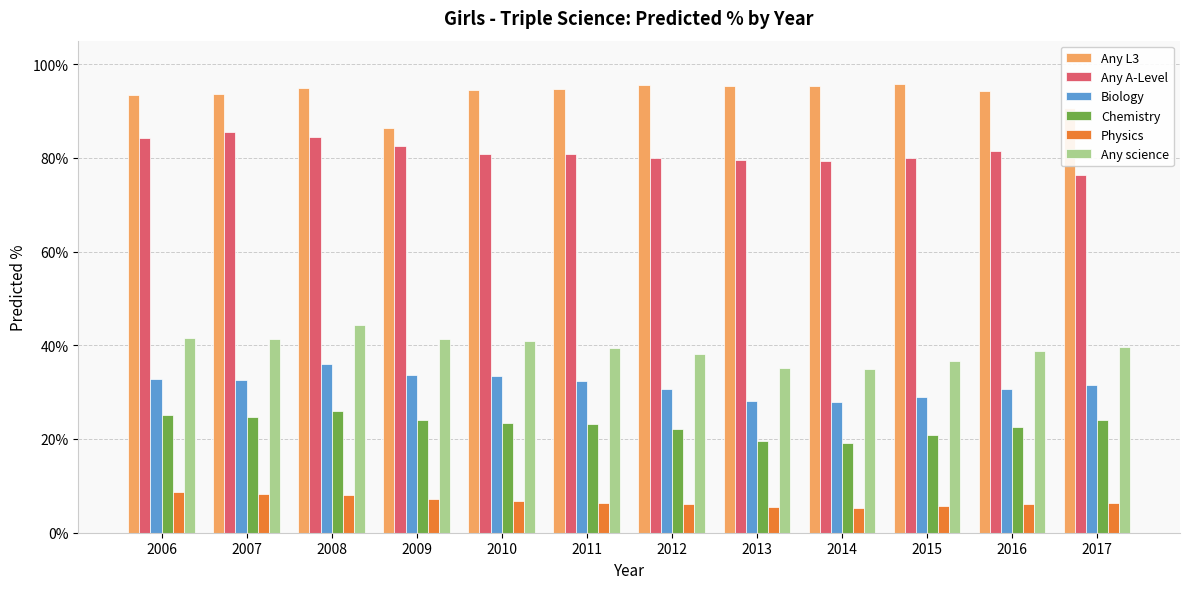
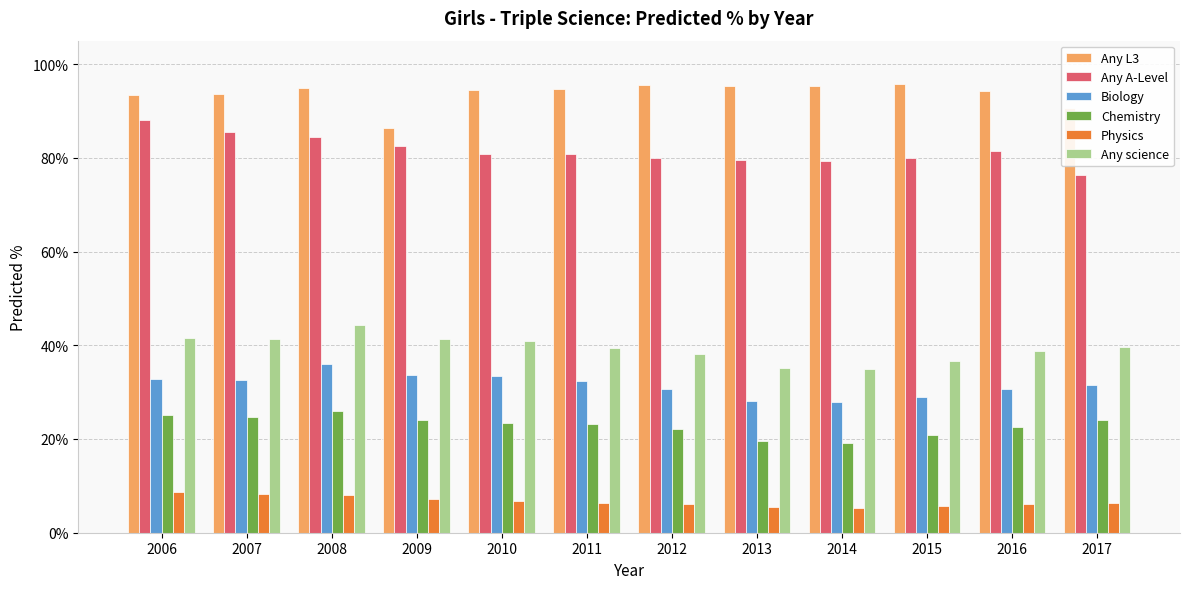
Any A-Level, 2006: 84% -> 88%
